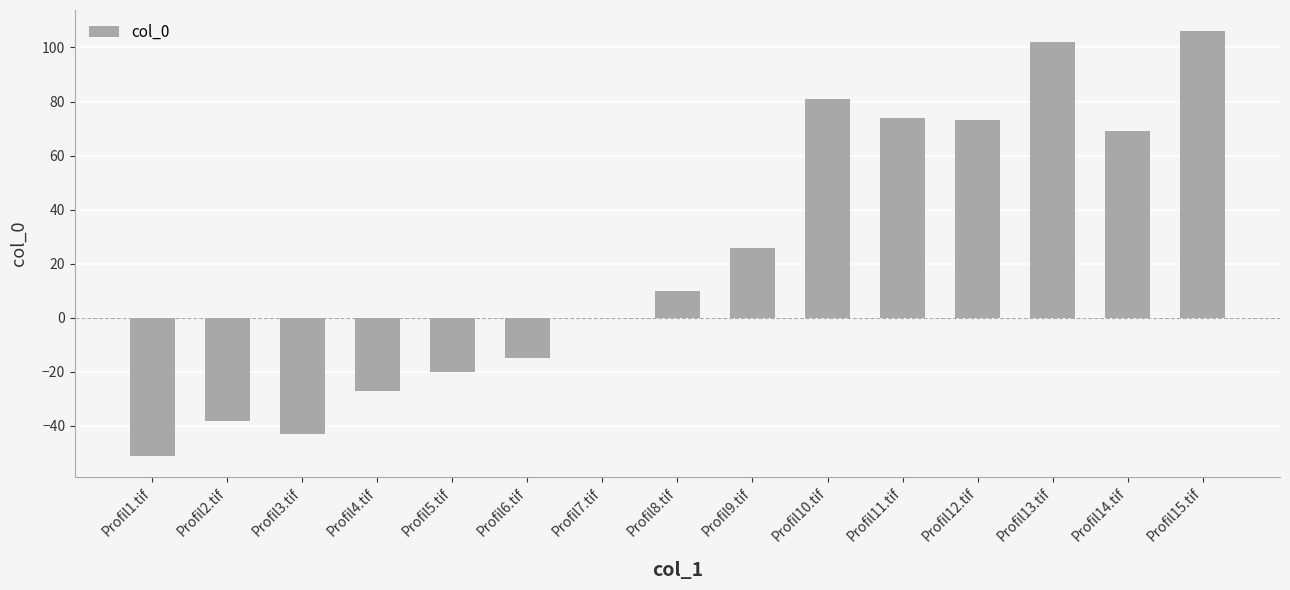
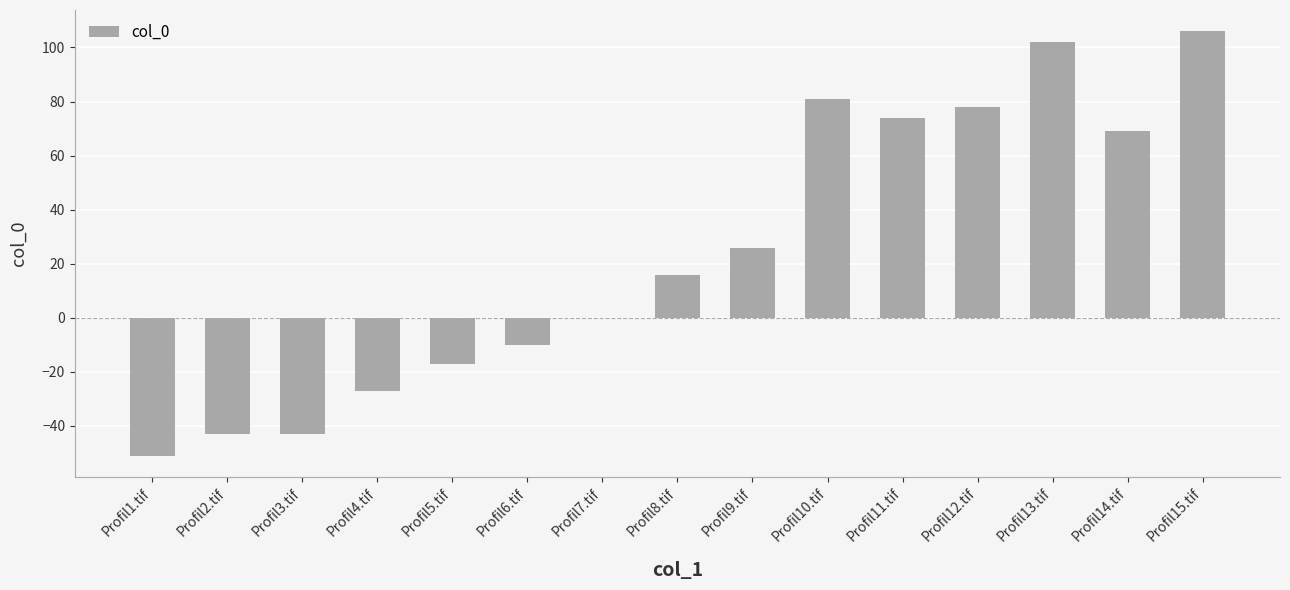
Profil2.tif: -38 -> -43
Profil5.tif: -20 -> -17
Profil6.tif: -15 -> -10
Profil8.tif: 10 -> 16
Profil12.tif: 73 -> 78
